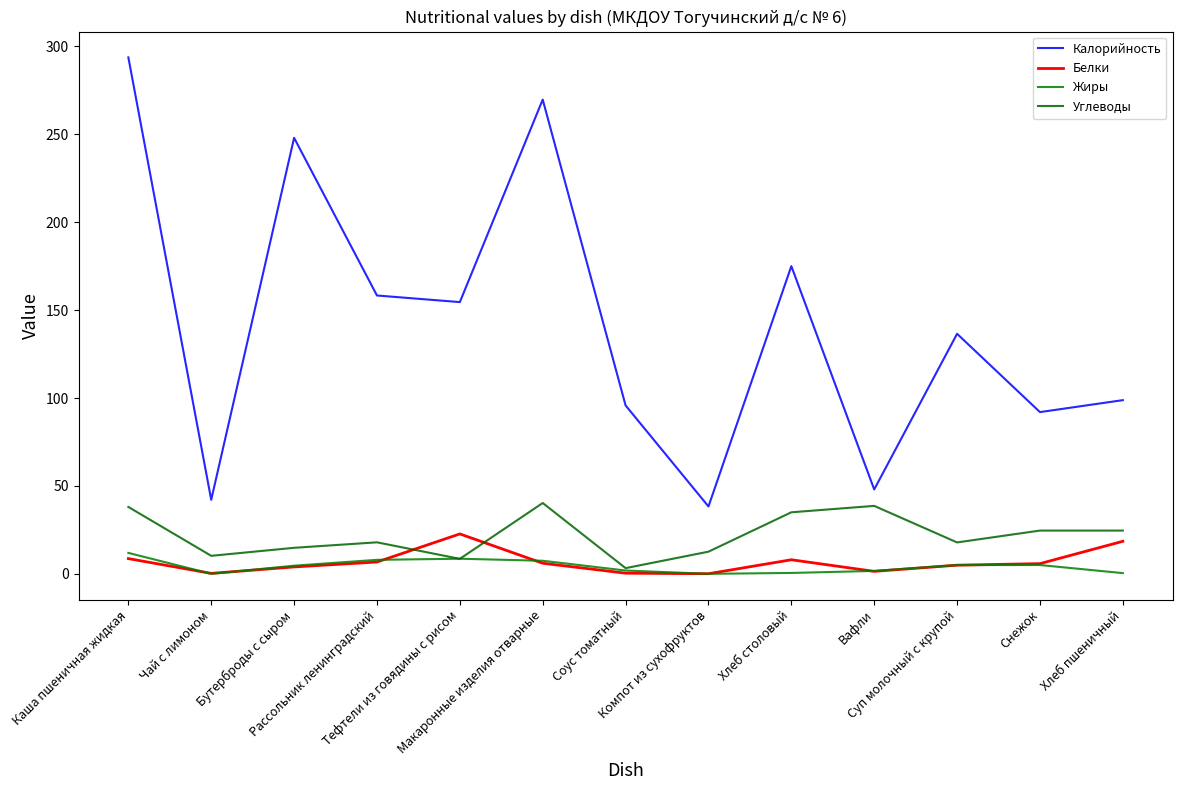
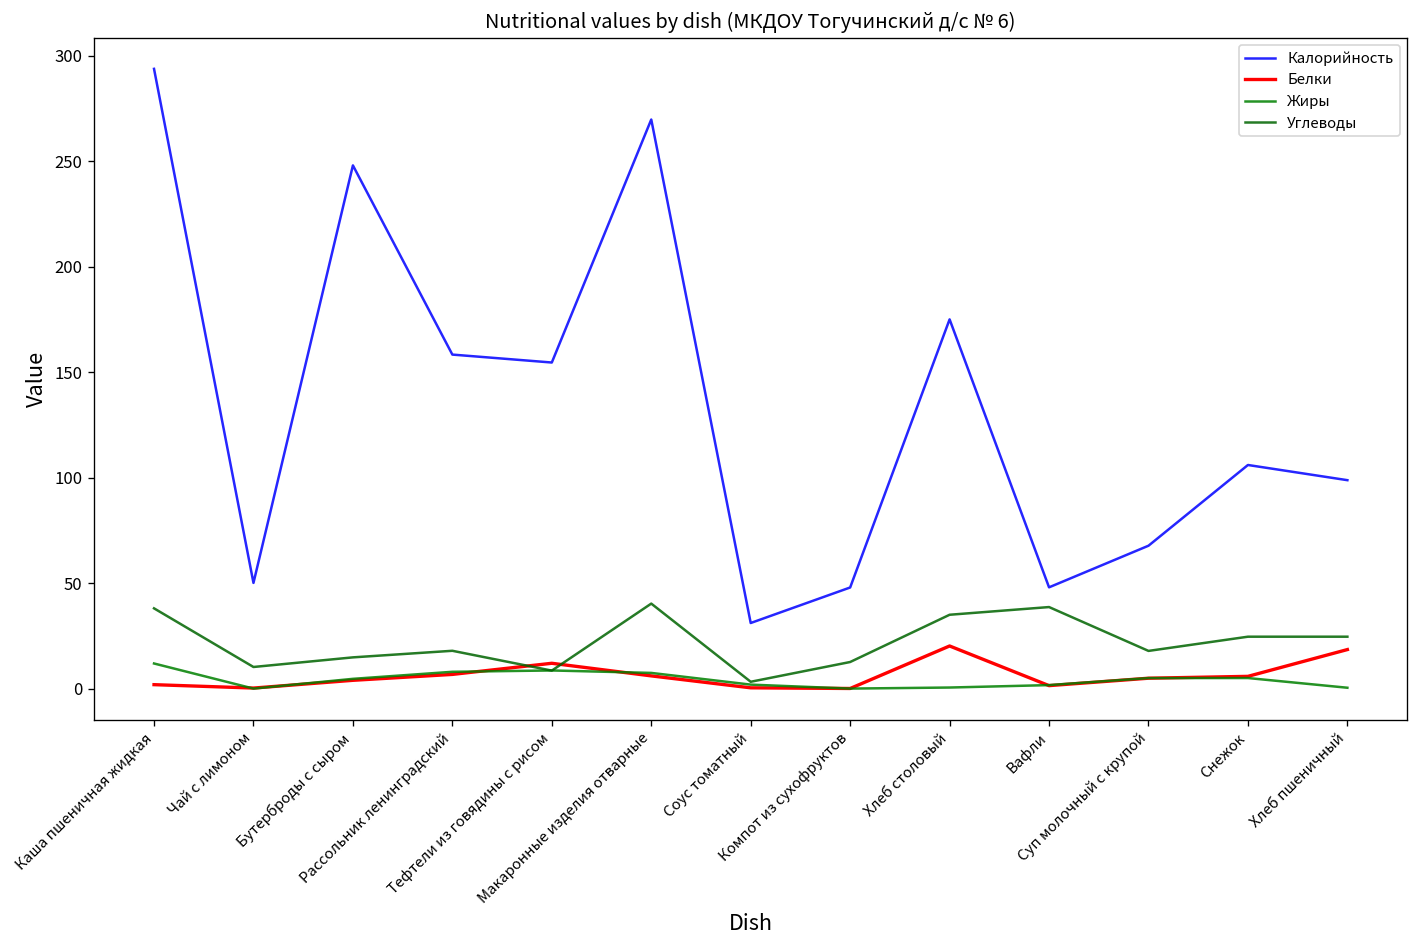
Белки, Каша пшеничная жидкая: 9 -> 2
Калорийность, Чай с лимоном: 42 -> 50
Белки, Тефтели из говядины с рисом: 23 -> 12
Калорийность, Соус томатный: 96 -> 31
Калорийность, Компот из сухофруктов: 38 -> 48
Белки, Хлеб столовый: 8 -> 20
Калорийность, Суп молочный с крупой: 137 -> 68
Калорийность, Снежок: 92 -> 106
